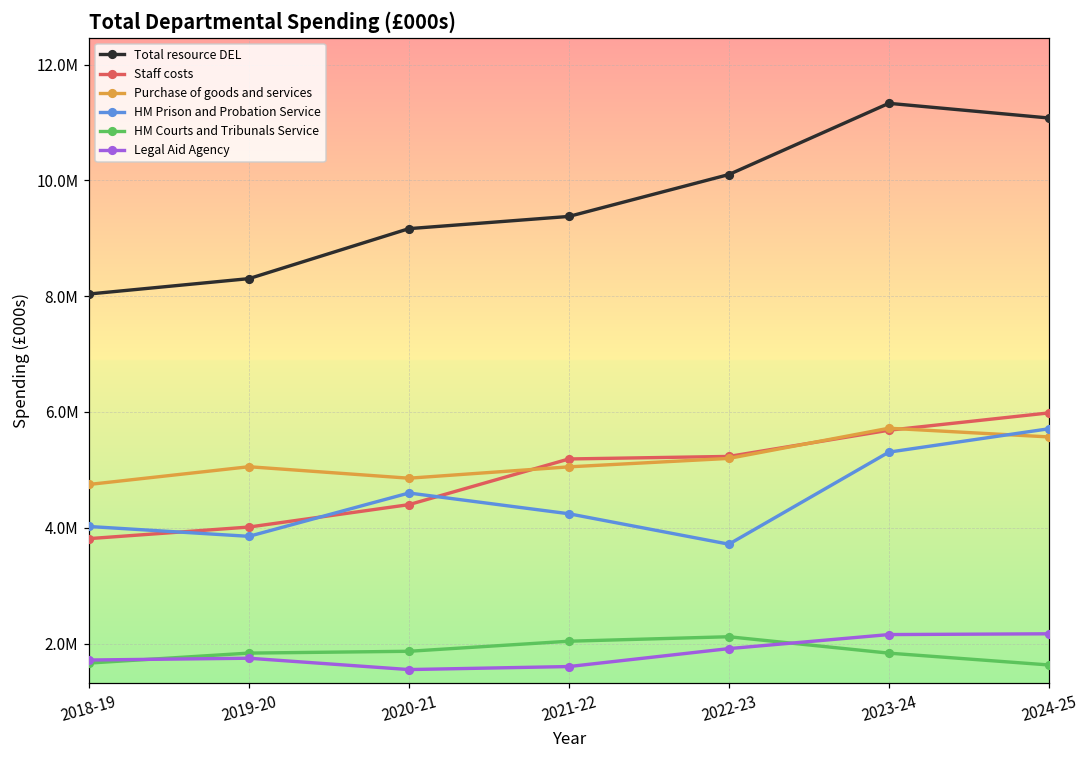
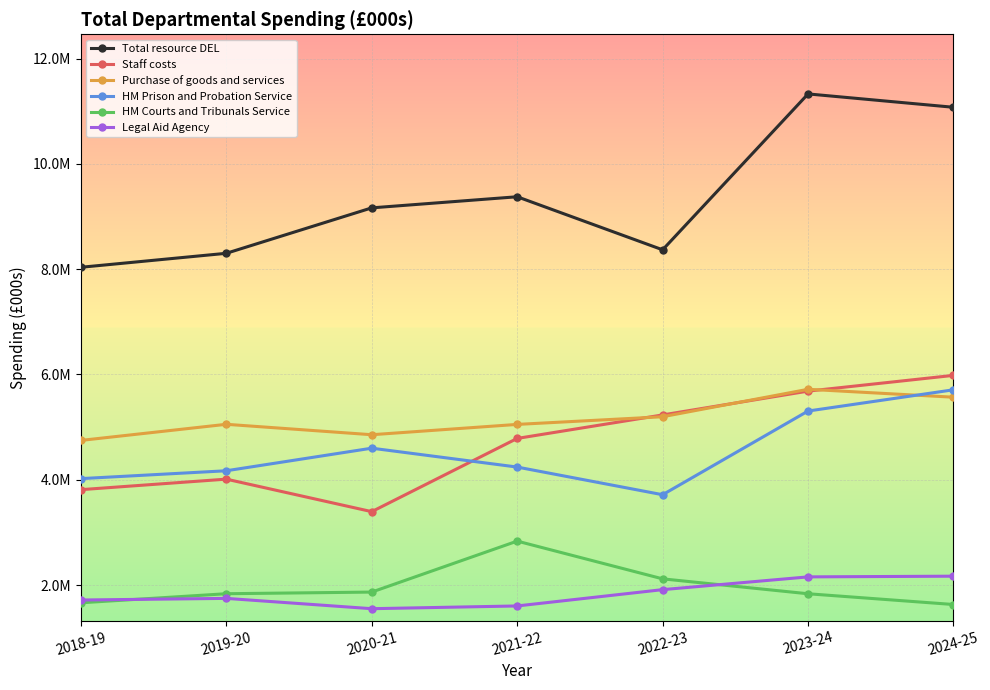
HM Prison and Probation Service, 2019-20: 3900000 -> 4200000
Staff costs, 2020-21: 4400000 -> 3400000
Staff costs, 2021-22: 5200000 -> 4800000
HM Courts and Tribunals Service, 2021-22: 2000000 -> 2800000
Total resource DEL, 2022-23: 10100000 -> 8400000
